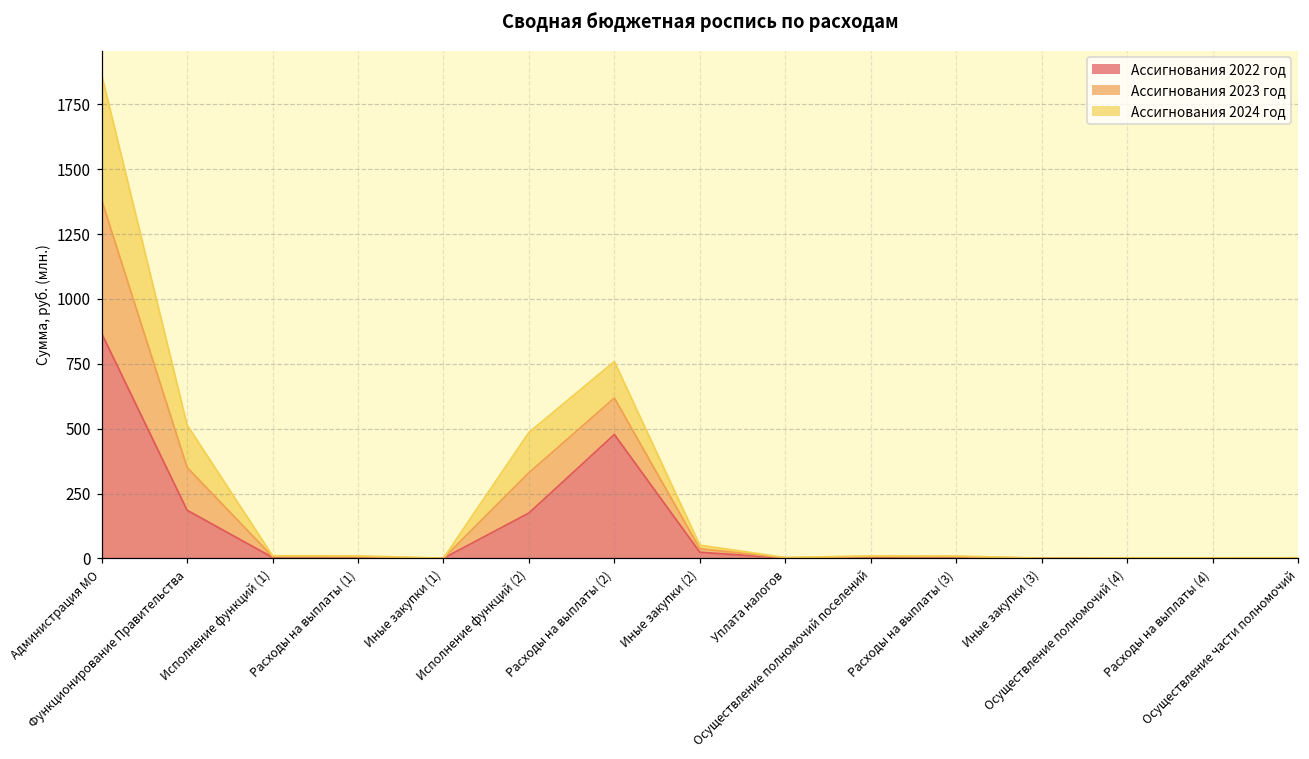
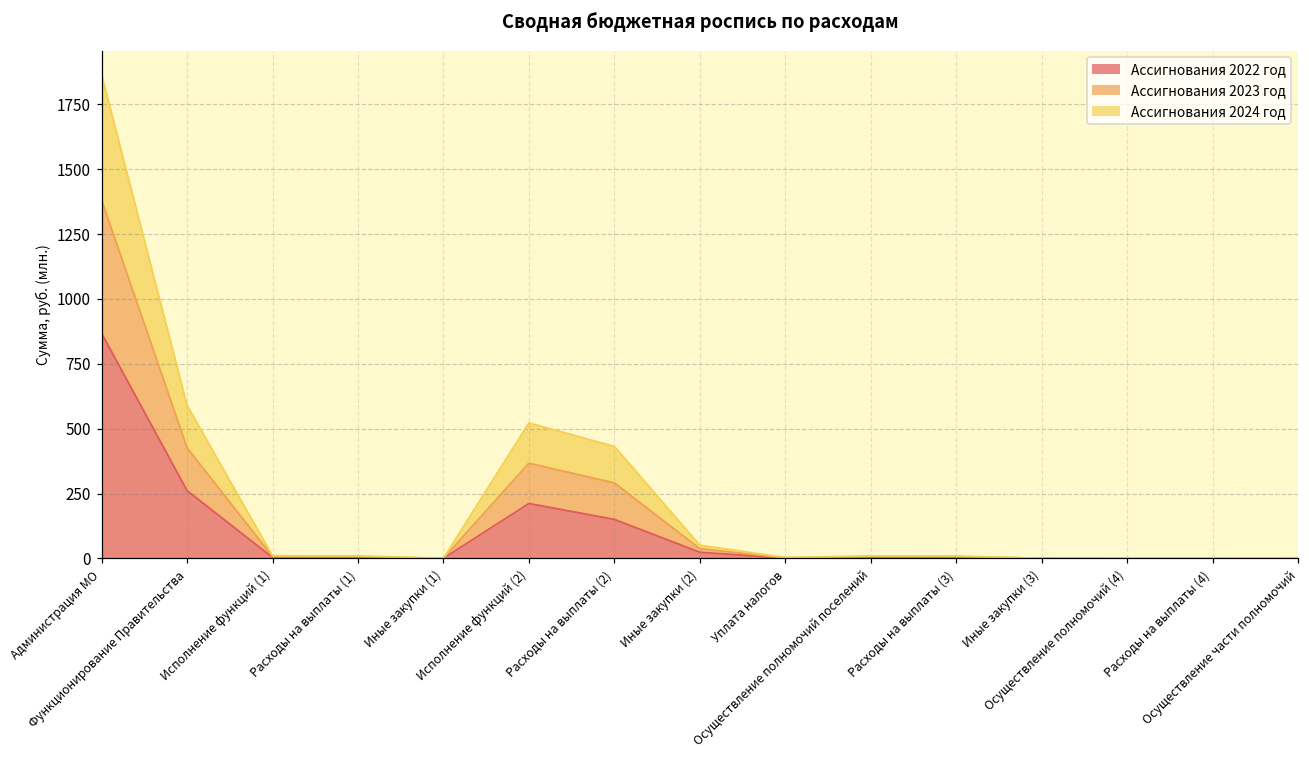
Ассигнования 2022 год, Функционирование Правительства: 190 -> 260
Ассигнования 2022 год, Исполнение функций (2): 170 -> 210
Ассигнования 2022 год, Расходы на выплаты (2): 480 -> 150
